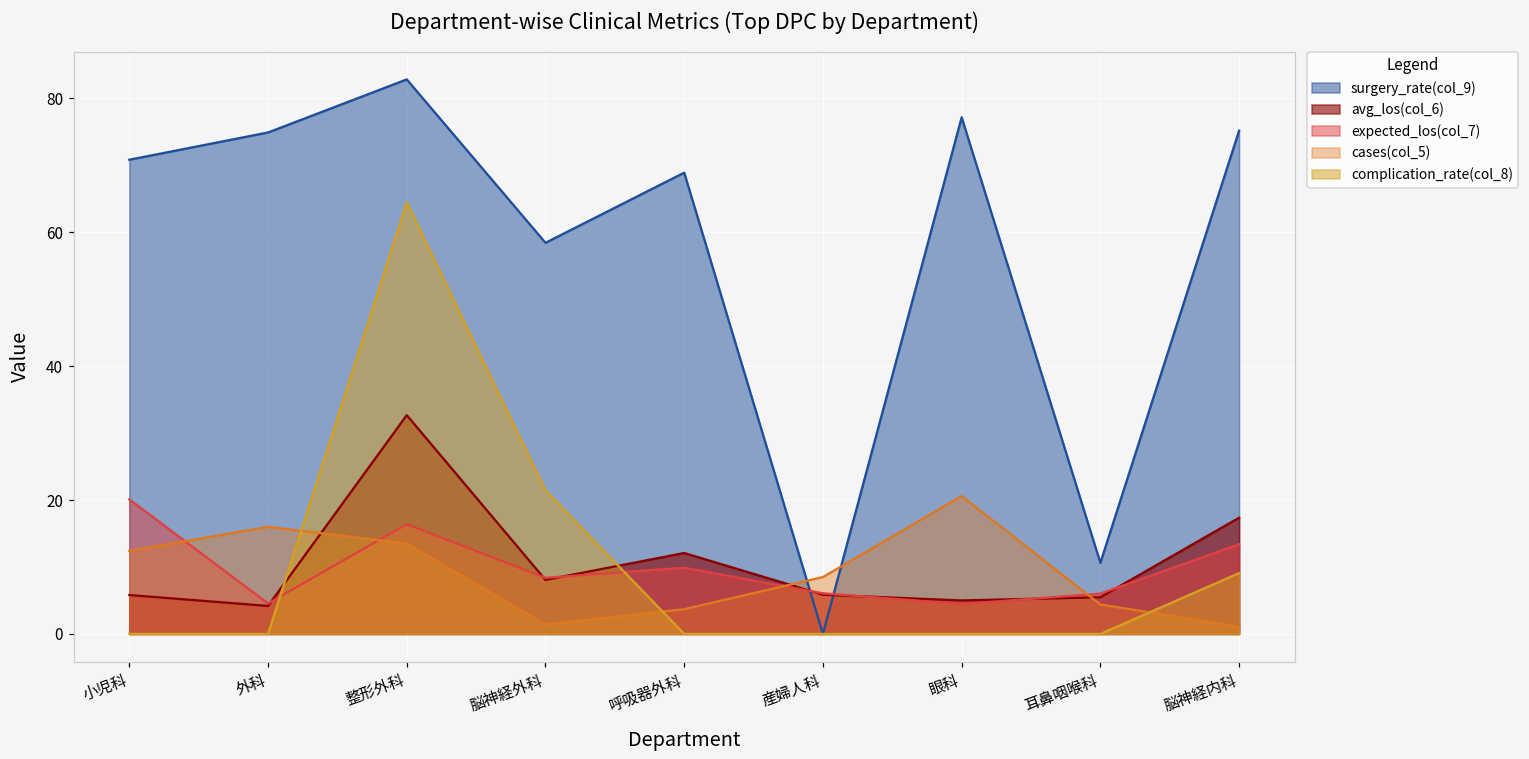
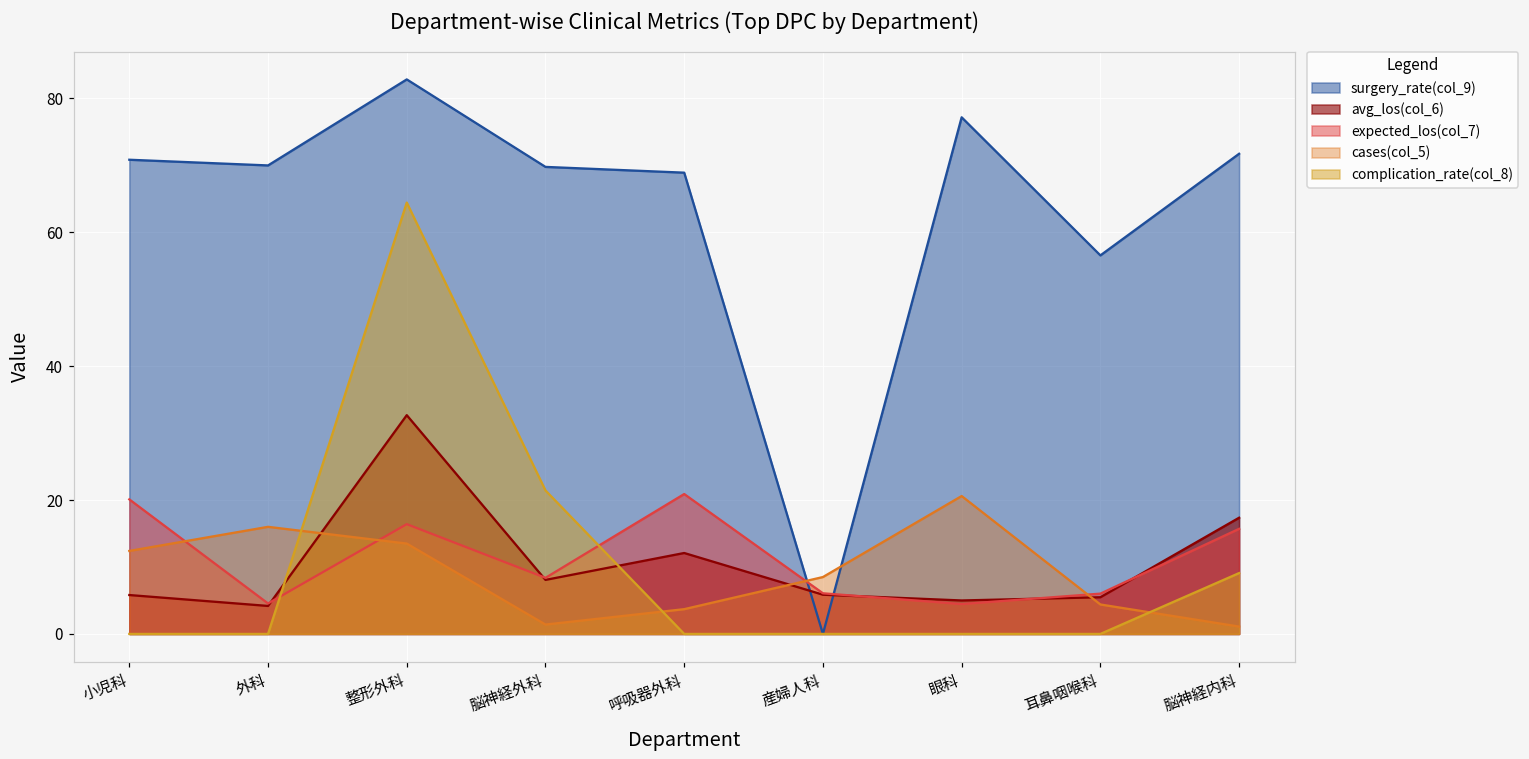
surgery_rate(col_9), 外科: 75 -> 70
surgery_rate(col_9), 脳神経外科: 58 -> 70
expected_los(col_7), 呼吸器外科: 10 -> 21
surgery_rate(col_9), 耳鼻咽喉科: 11 -> 57
surgery_rate(col_9), 脳神経内科: 75 -> 72
expected_los(col_7), 脳神経内科: 13 -> 16
